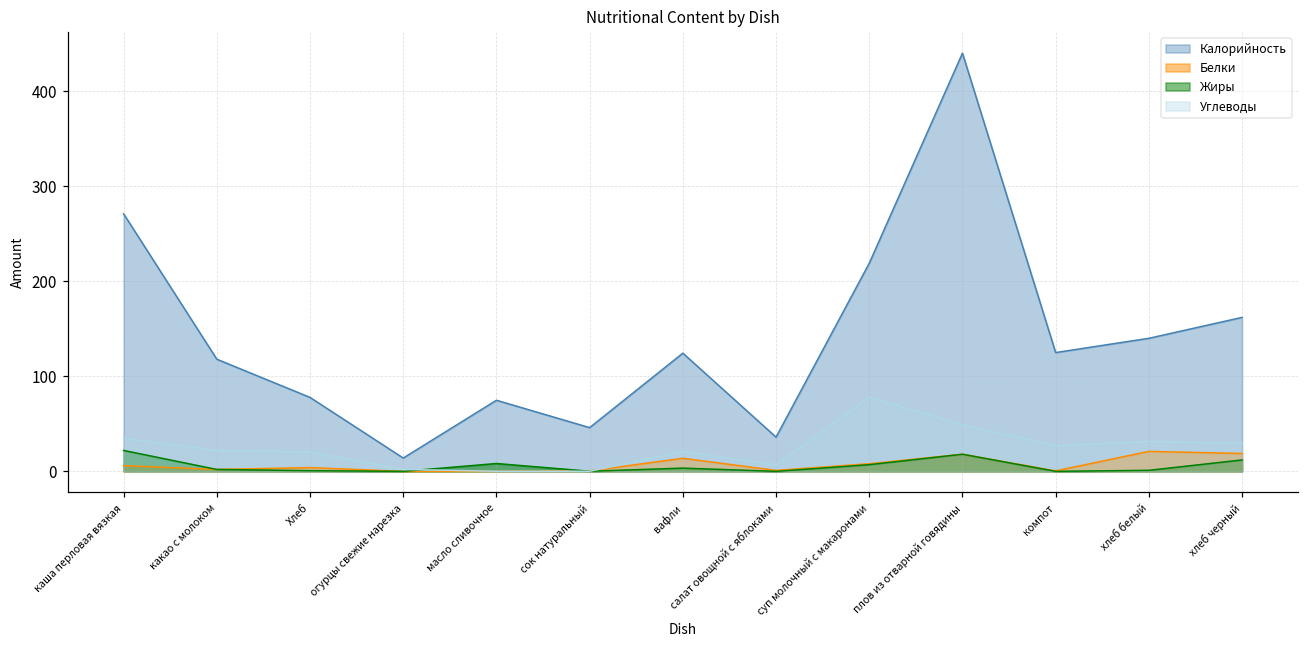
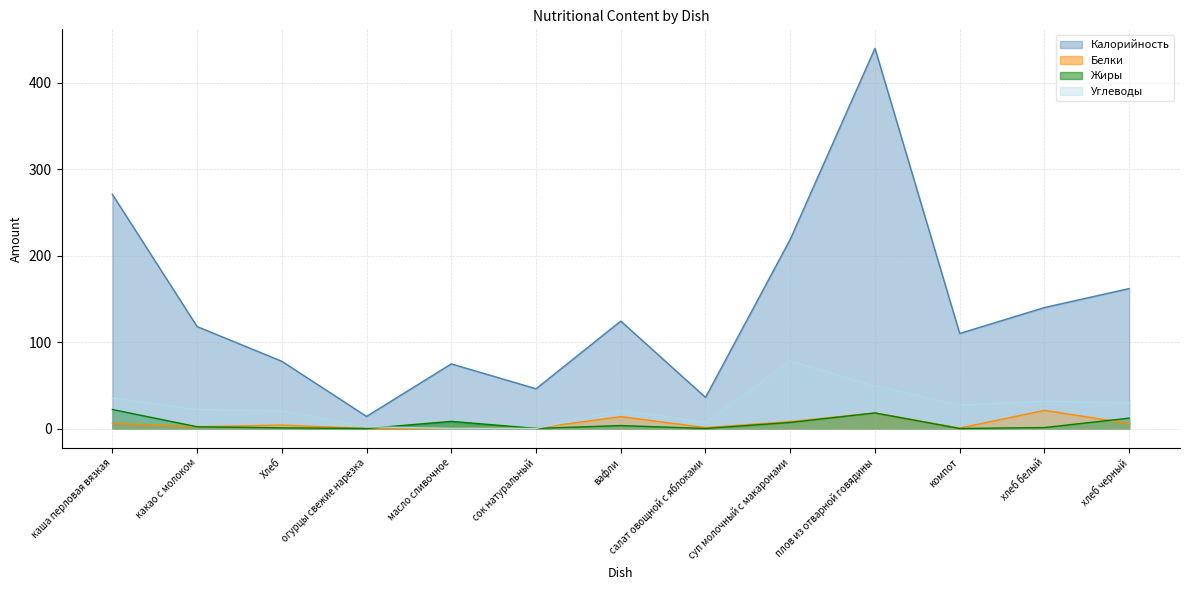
Калорийность, компот: 130 -> 110
Белки, хлеб черный: 20 -> 10
